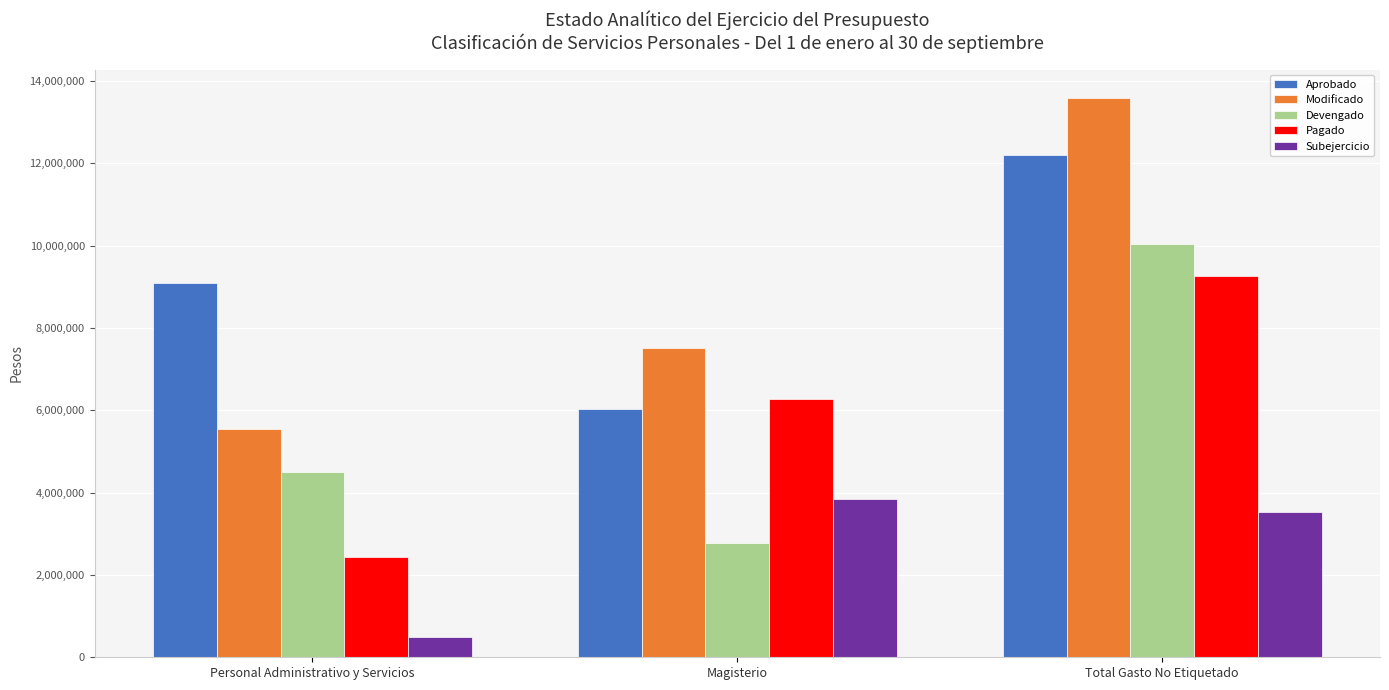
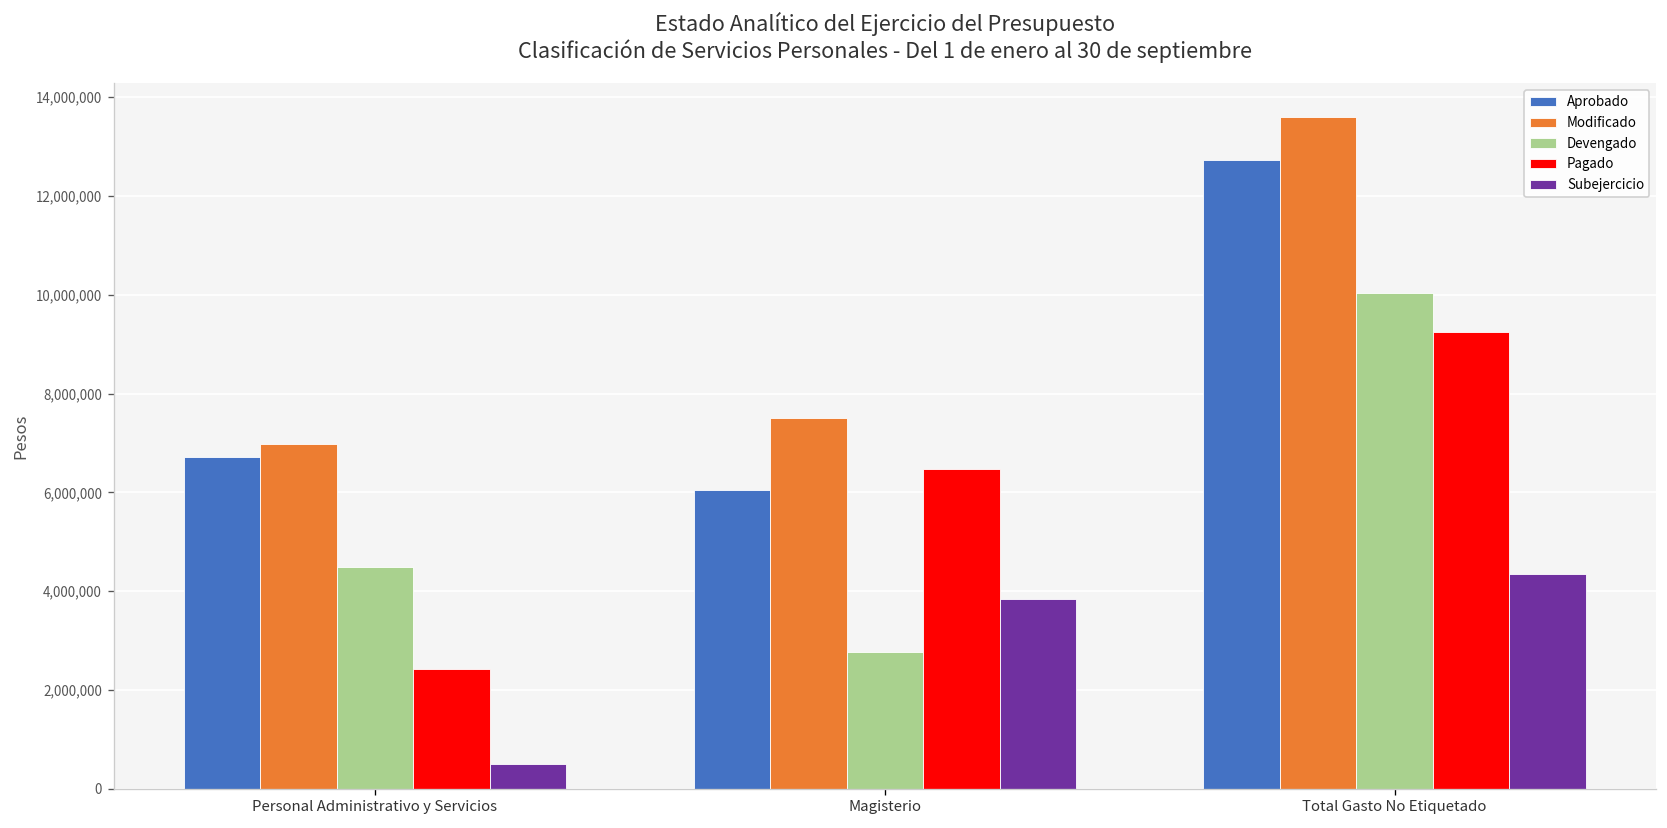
Aprobado, Personal Administrativo y Servicios: 9,100,000 -> 6,700,000
Modificado, Personal Administrativo y Servicios: 5,600,000 -> 7,000,000
Pagado, Magisterio: 6,300,000 -> 6,500,000
Aprobado, Total Gasto No Etiquetado: 12,200,000 -> 12,700,000
Subejercicio, Total Gasto No Etiquetado: 3,500,000 -> 4,300,000
